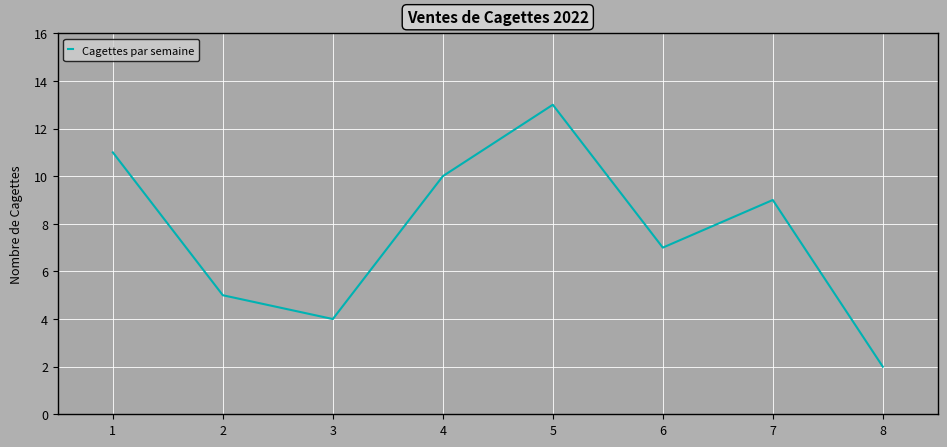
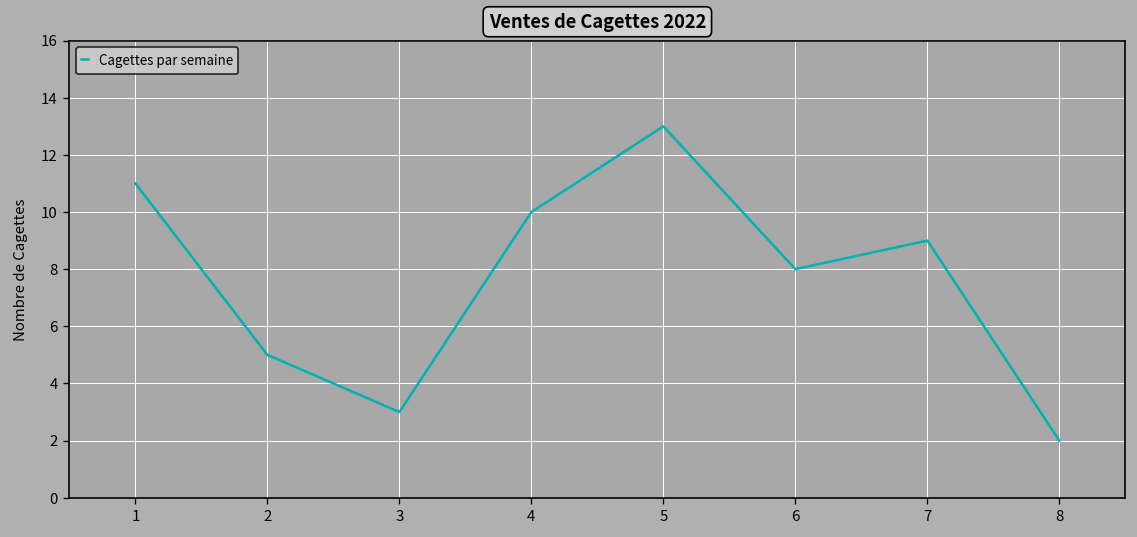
3: 4 -> 3
6: 7 -> 8
